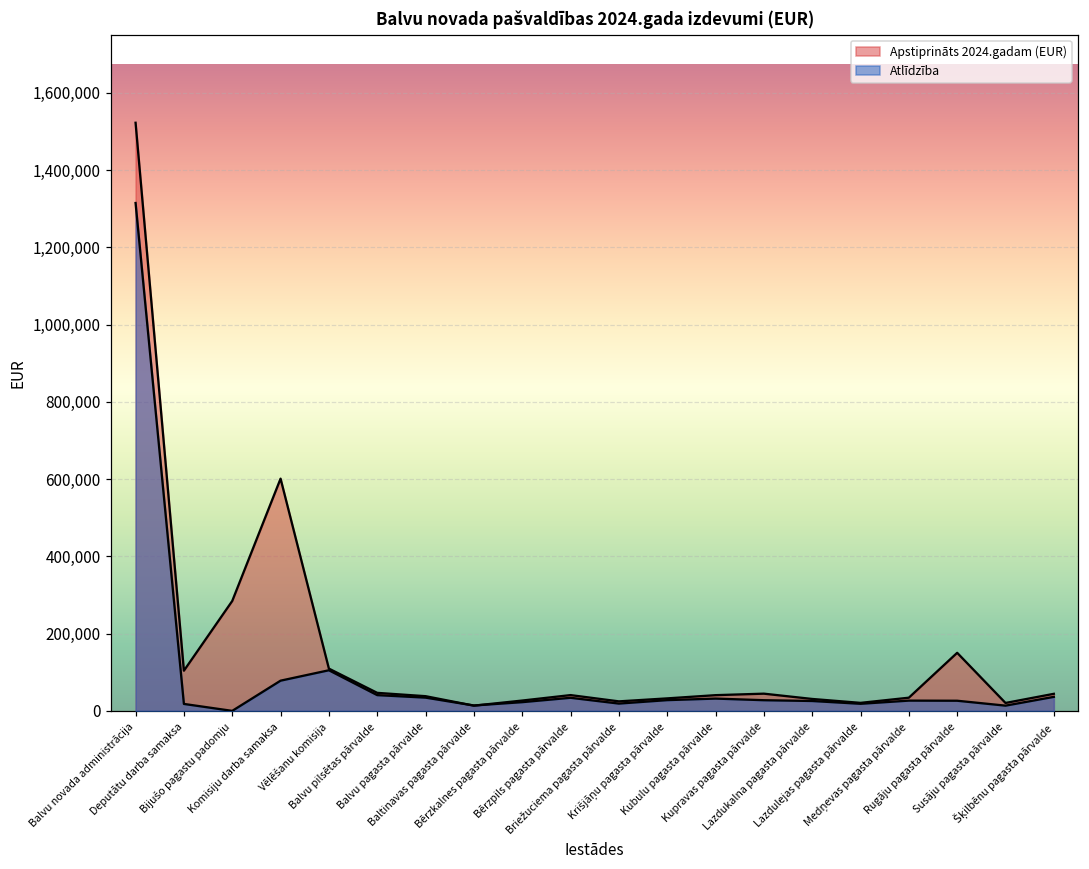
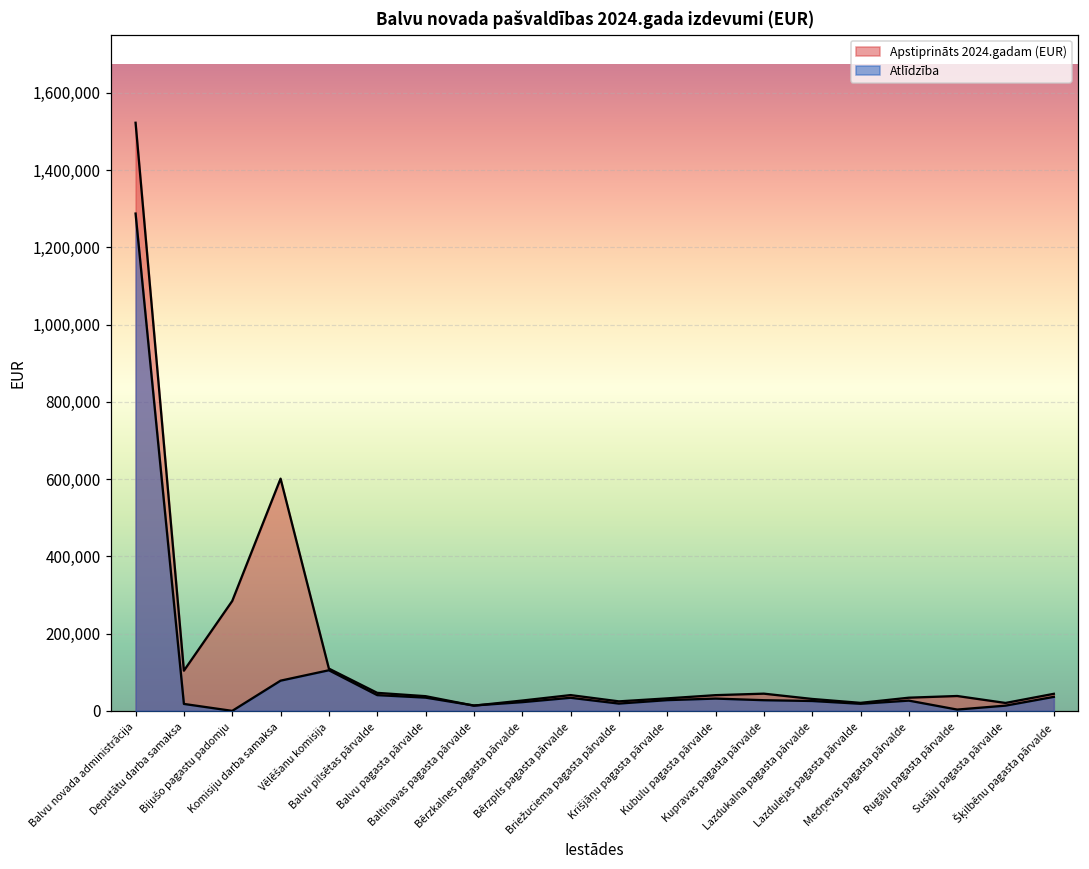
Atlīdzība, Balvu novada administrācija: 1,310,000 -> 1,290,000
Apstiprināts 2024.gadam (EUR), Rugāju pagasta pārvalde: 150,000 -> 40,000
Atlīdzība, Rugāju pagasta pārvalde: 30,000 -> 0
